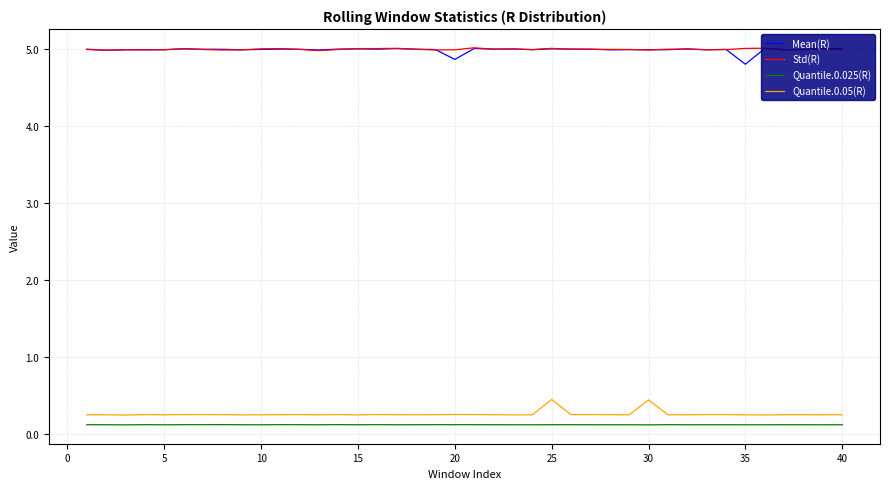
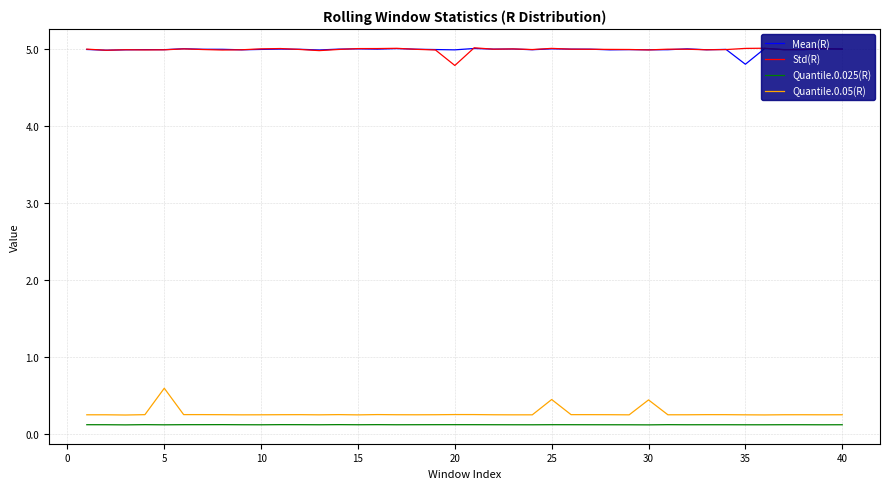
Quantile.0.05(R), 5: 0.3 -> 0.6
Mean(R), 20: 4.9 -> 5.0
Std(R), 20: 5.0 -> 4.8
